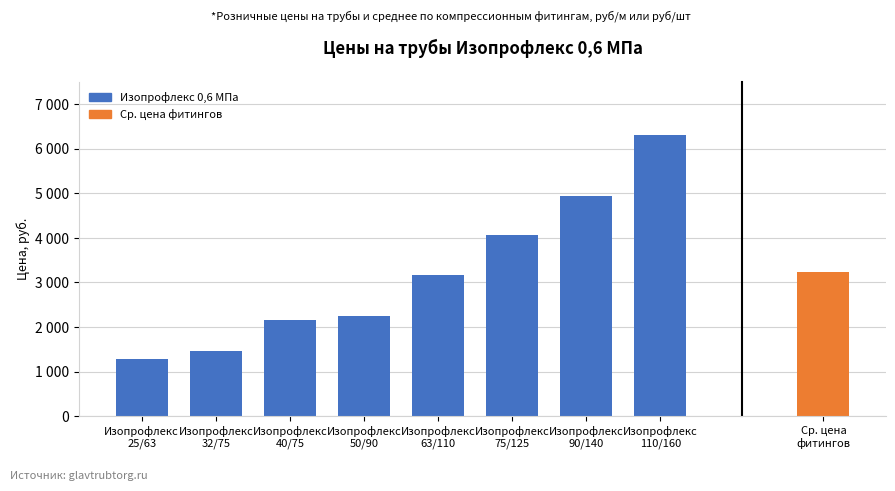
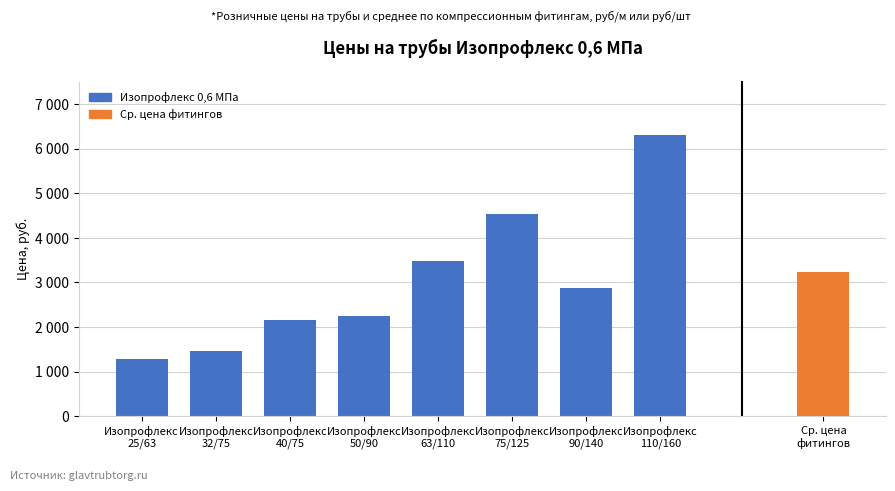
Изопрофлекс 0,6 МПа, Изопрофлекс 63/110: 3200 -> 3500
Изопрофлекс 0,6 МПа, Изопрофлекс 75/125: 4100 -> 4500
Изопрофлекс 0,6 МПа, Изопрофлекс 90/140: 4900 -> 2900
